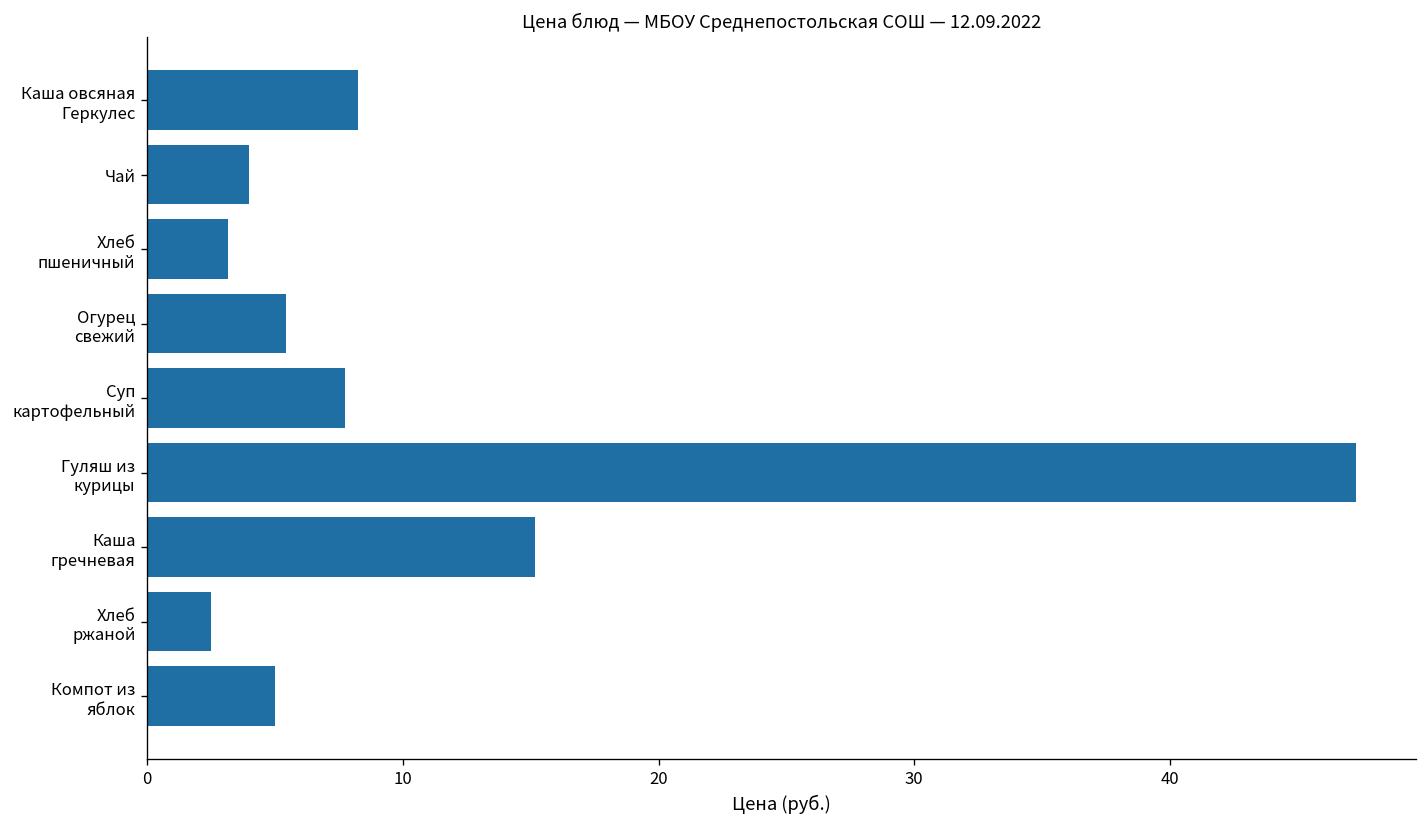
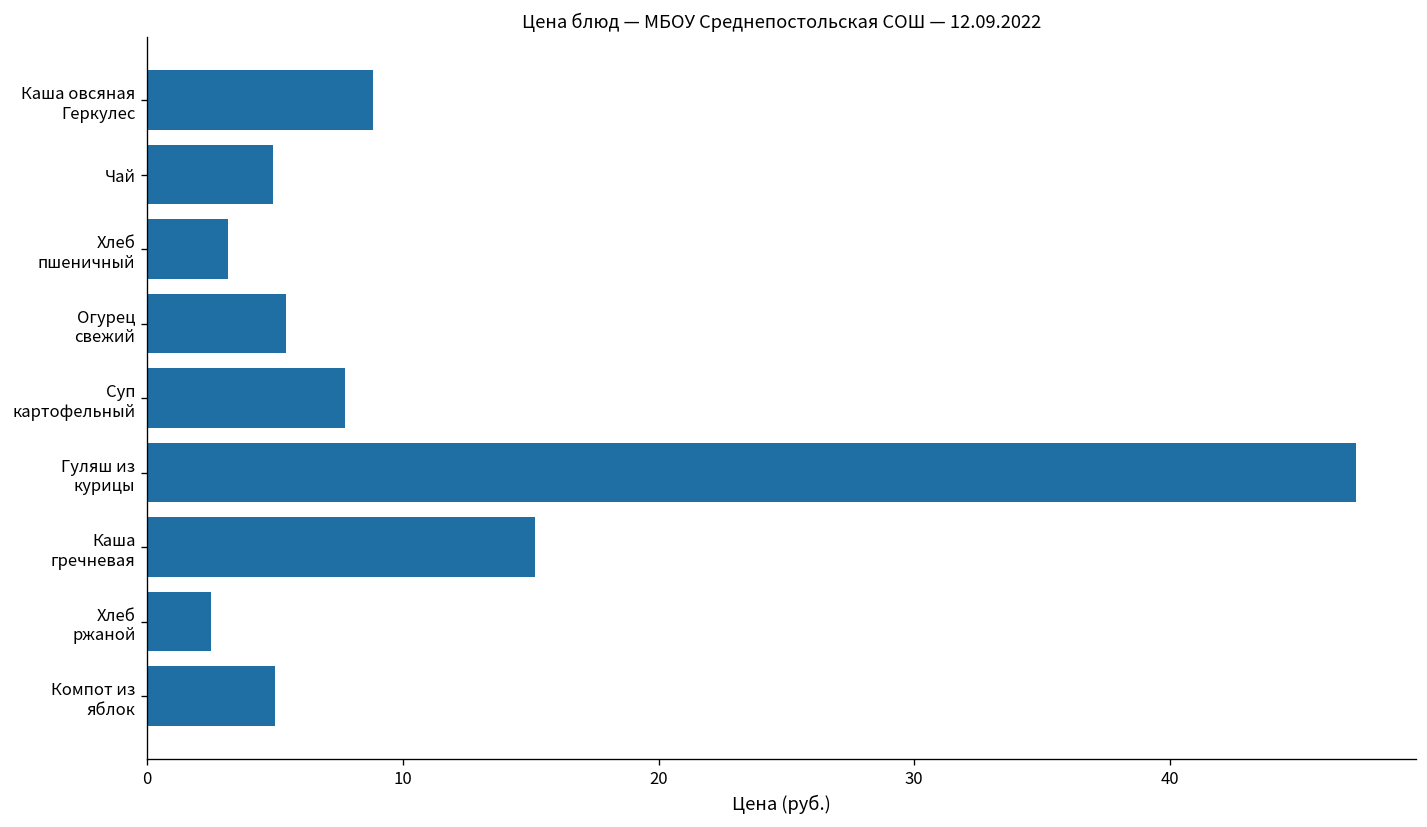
Каша овсяная Геркулес: 8.2 -> 8.8
Чай: 4.0 -> 4.9
